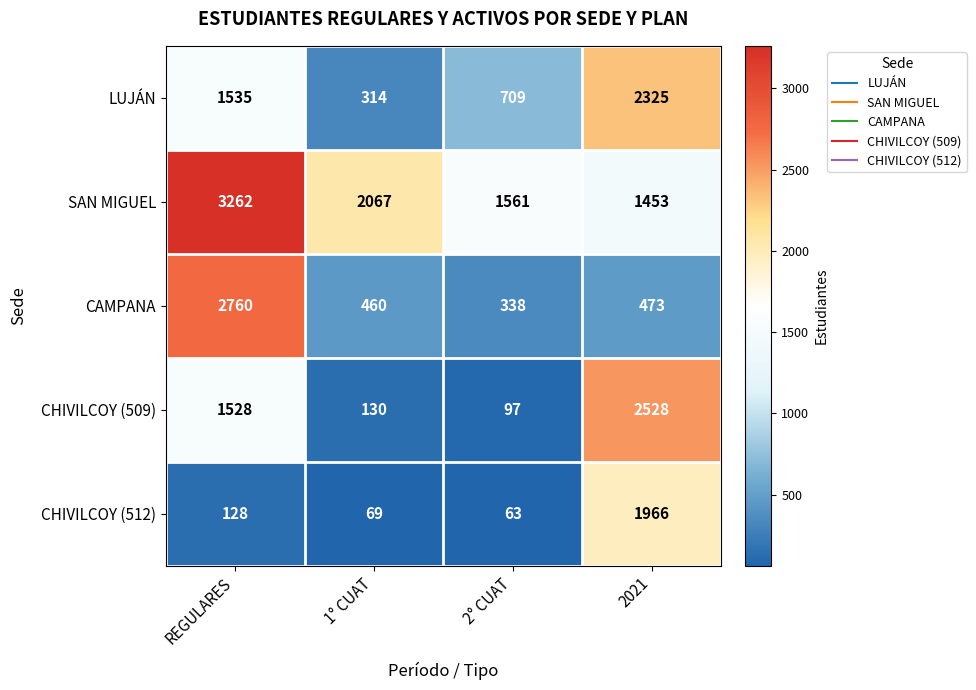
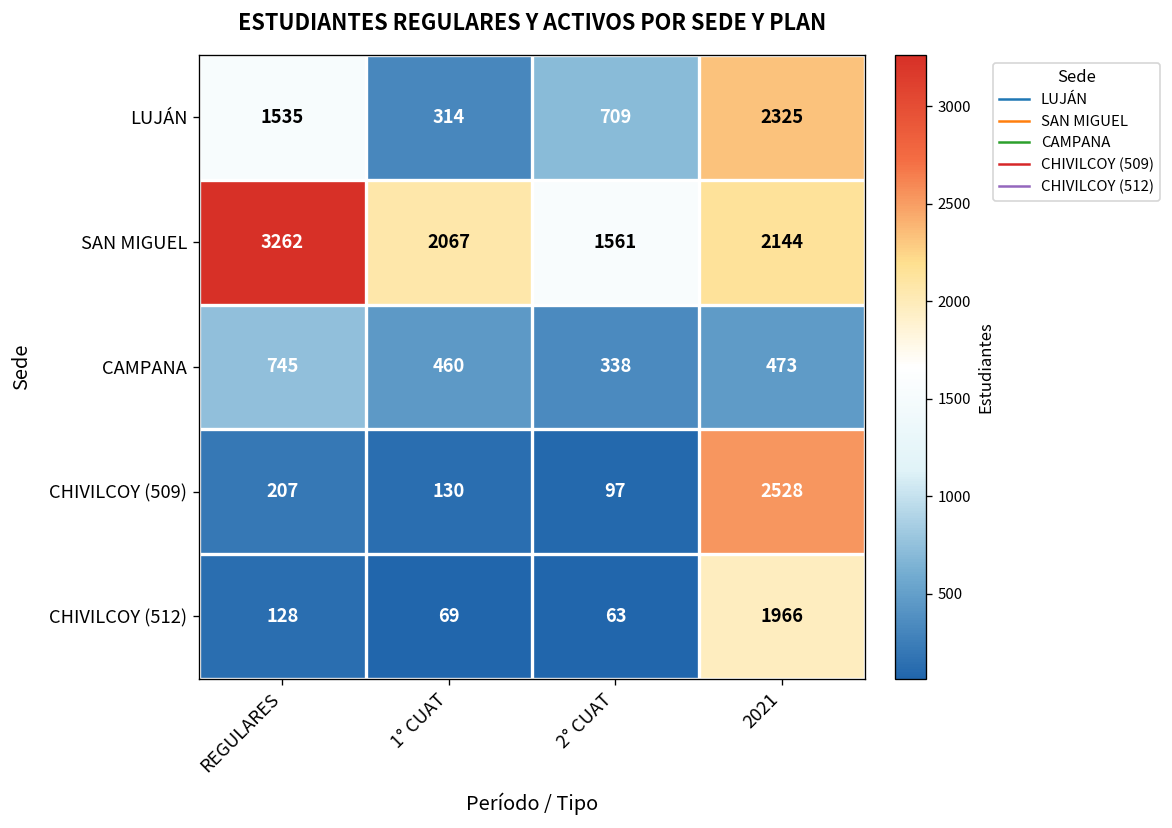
SAN MIGUEL, 2021: 1453 -> 2144
CAMPANA, REGULARES: 2760 -> 745
CHIVILCOY (509), REGULARES: 1528 -> 207
